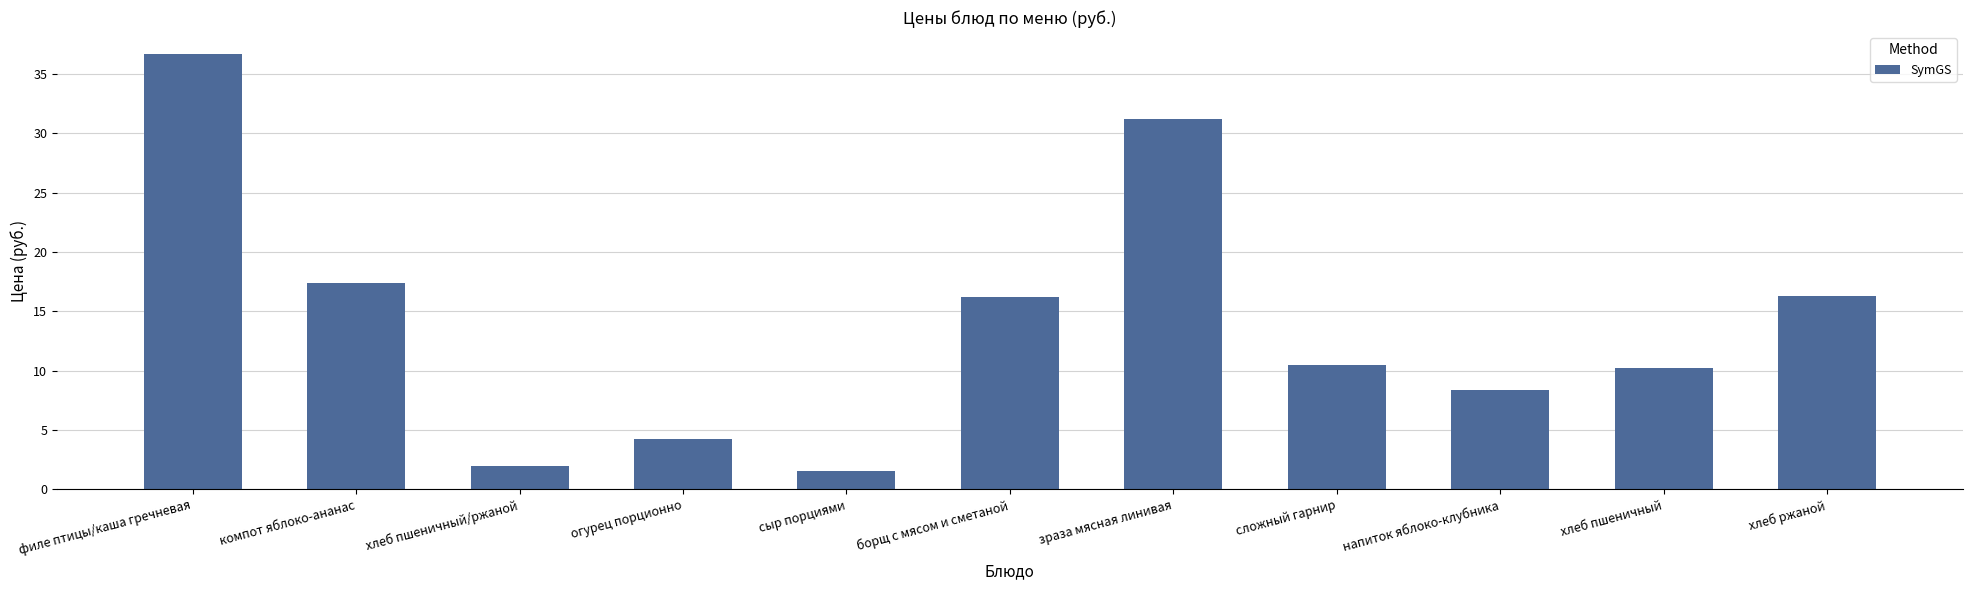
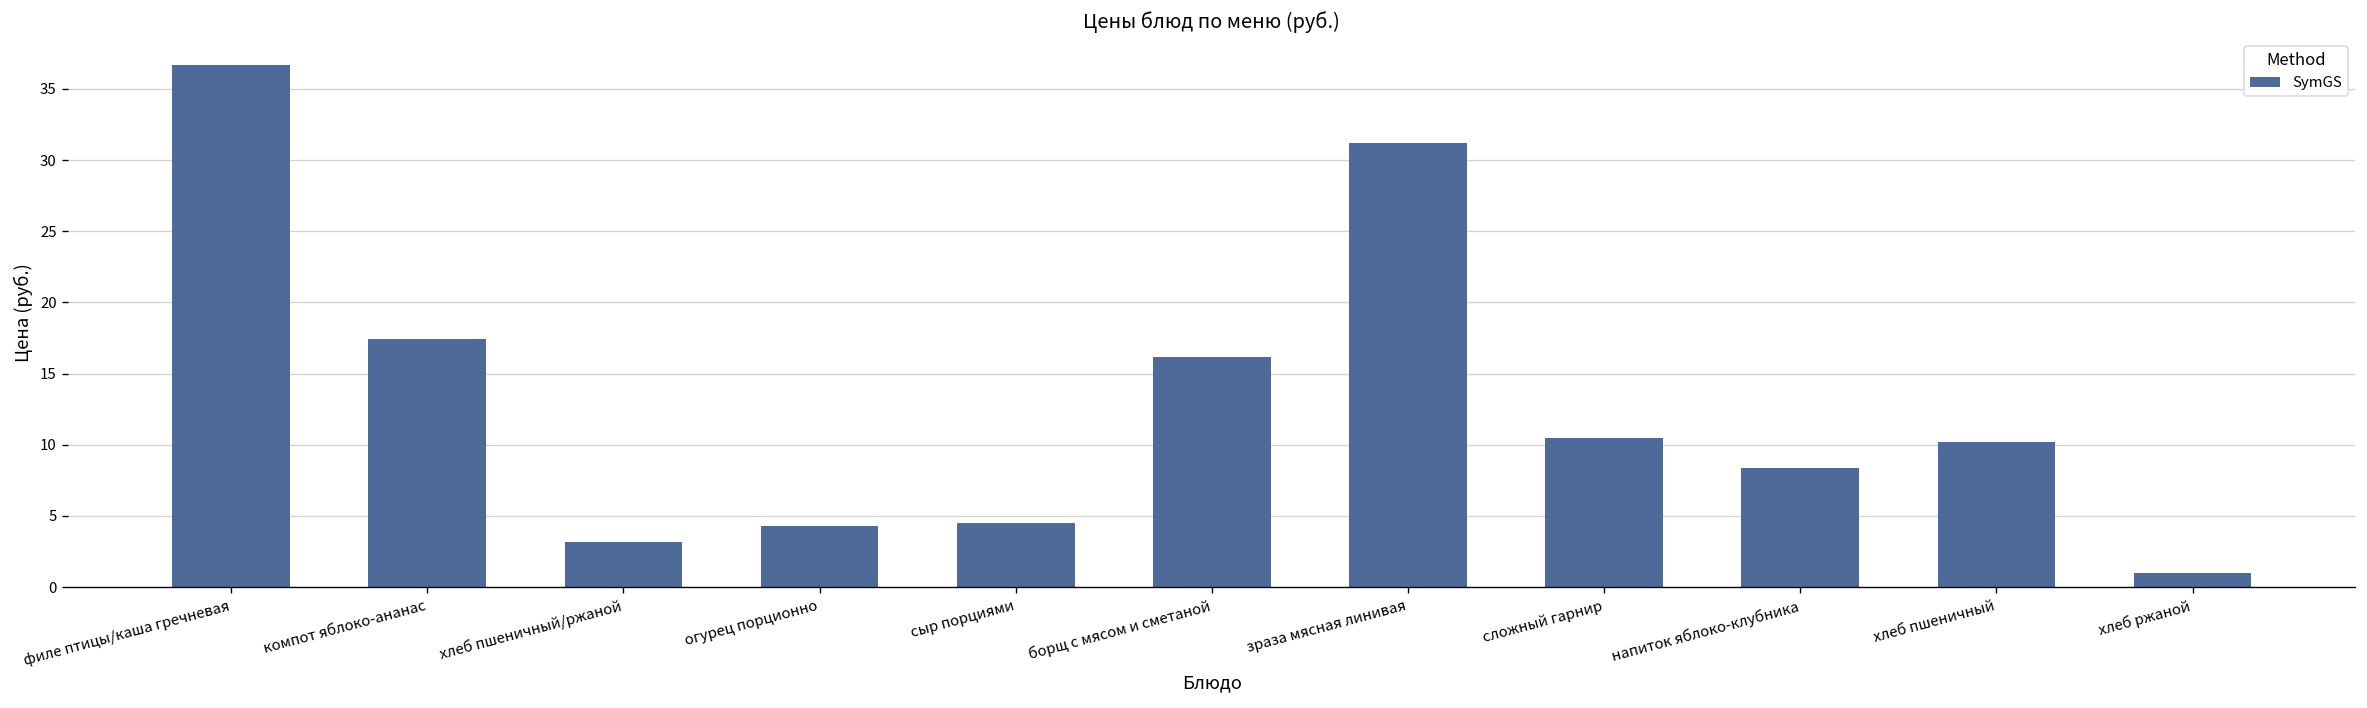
хлеб пшеничный/ржаной: 2.0 -> 3.2
сыр порциями: 1.5 -> 4.5
хлеб ржаной: 16.3 -> 1.0
